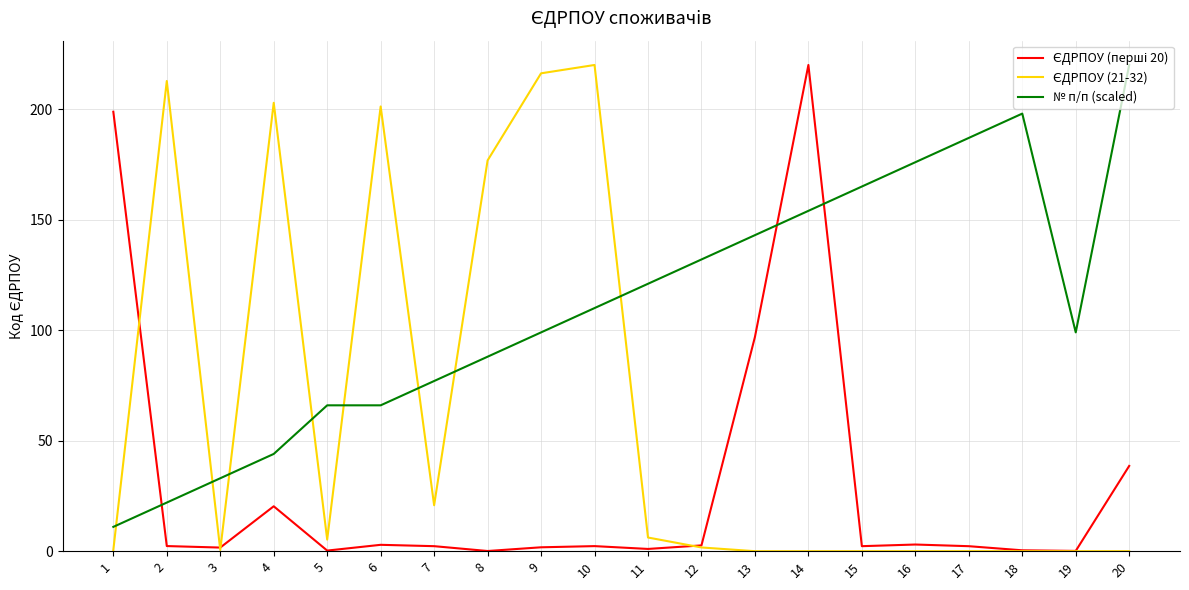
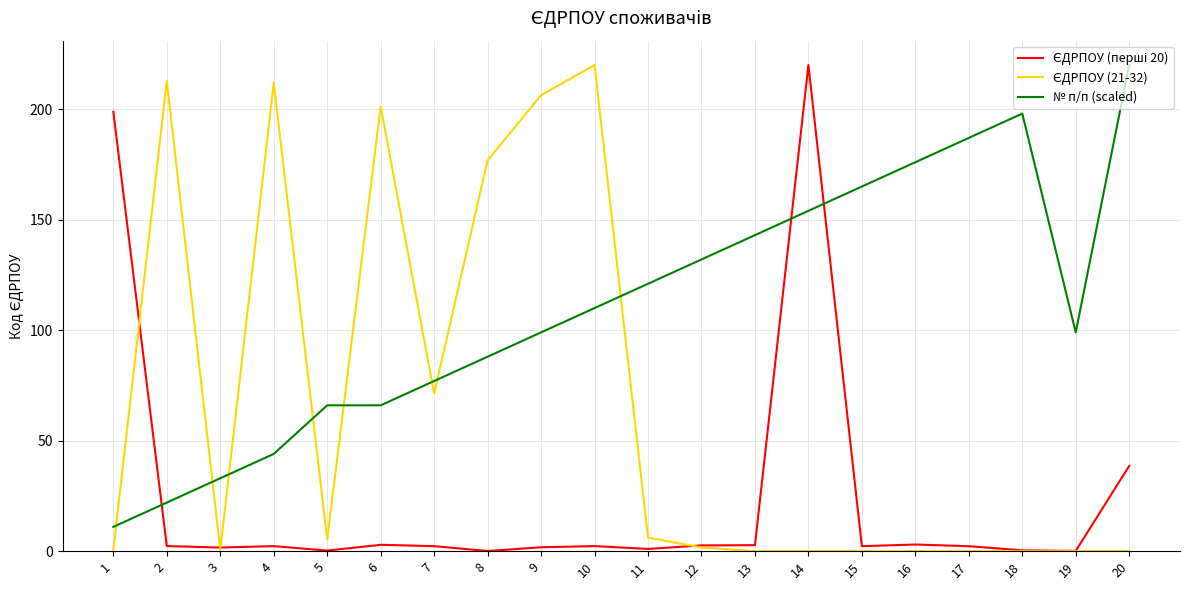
ЄДРПОУ (перші 20), 4: 20 -> 2
ЄДРПОУ (21-32), 4: 203 -> 212
ЄДРПОУ (21-32), 7: 21 -> 71
ЄДРПОУ (21-32), 9: 216 -> 206
ЄДРПОУ (перші 20), 13: 97 -> 3
